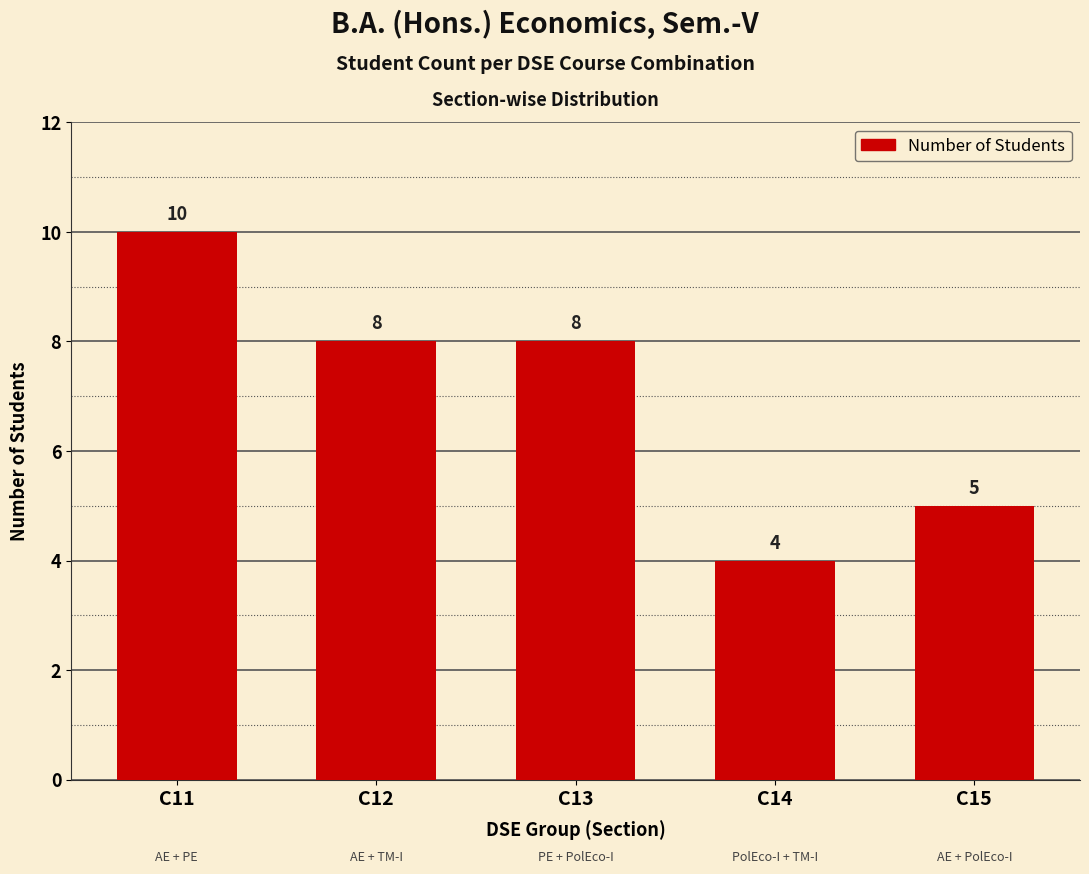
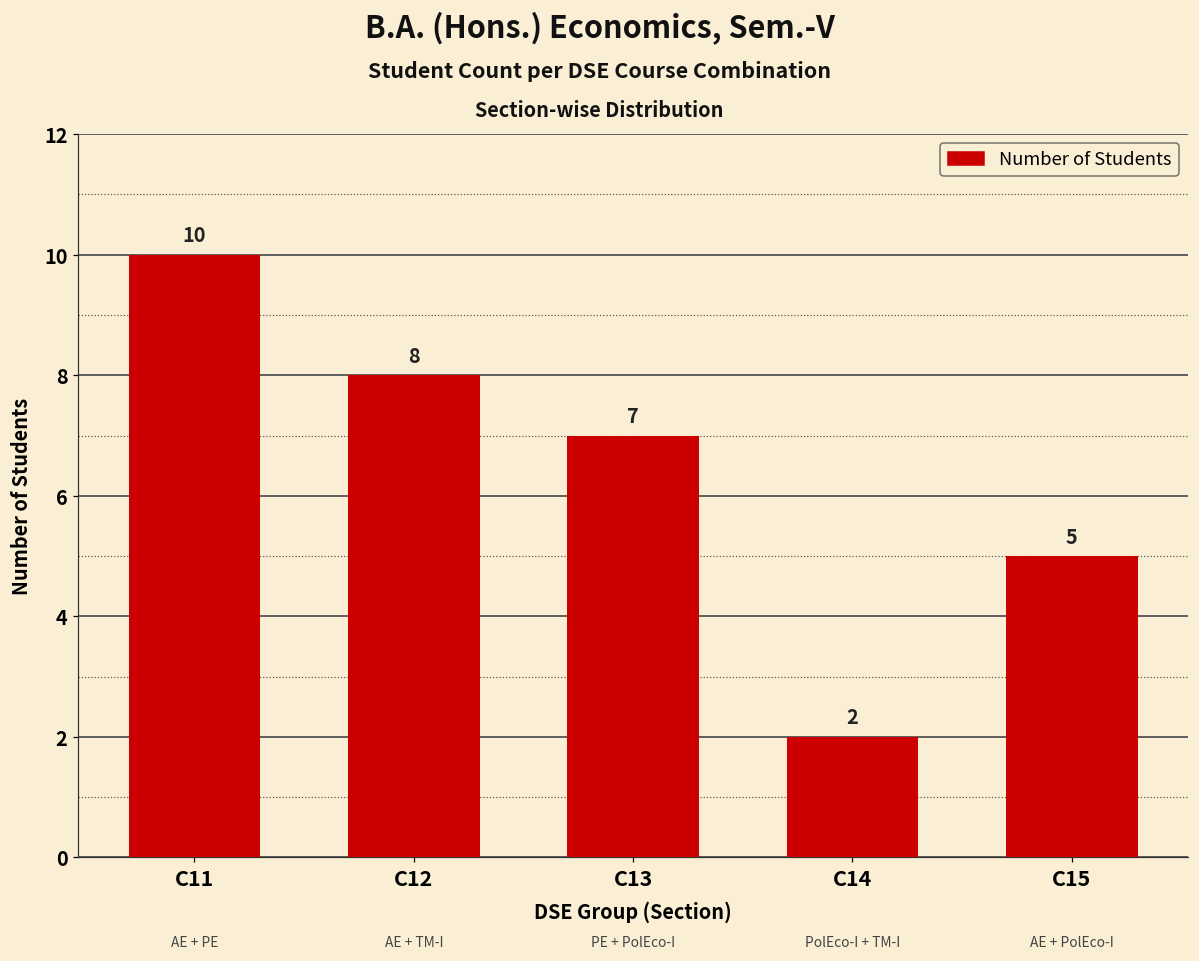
C13: 8 -> 7
C14: 4 -> 2
